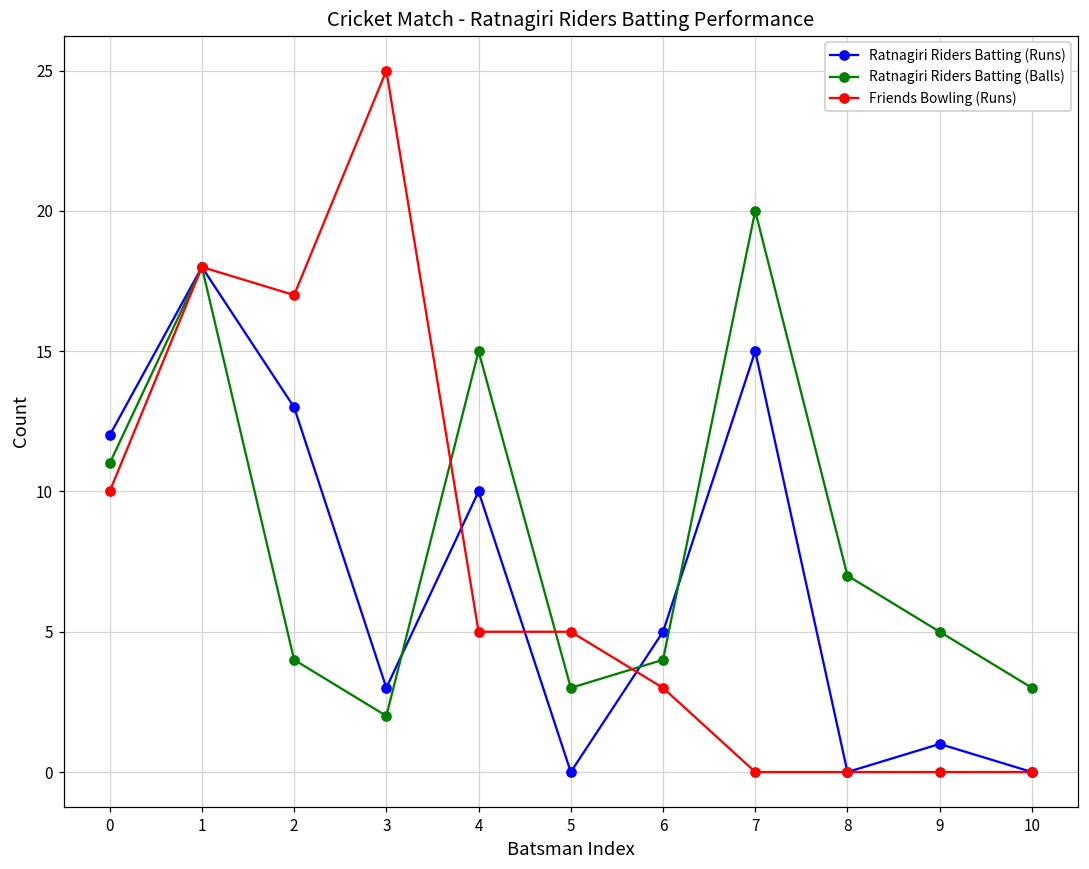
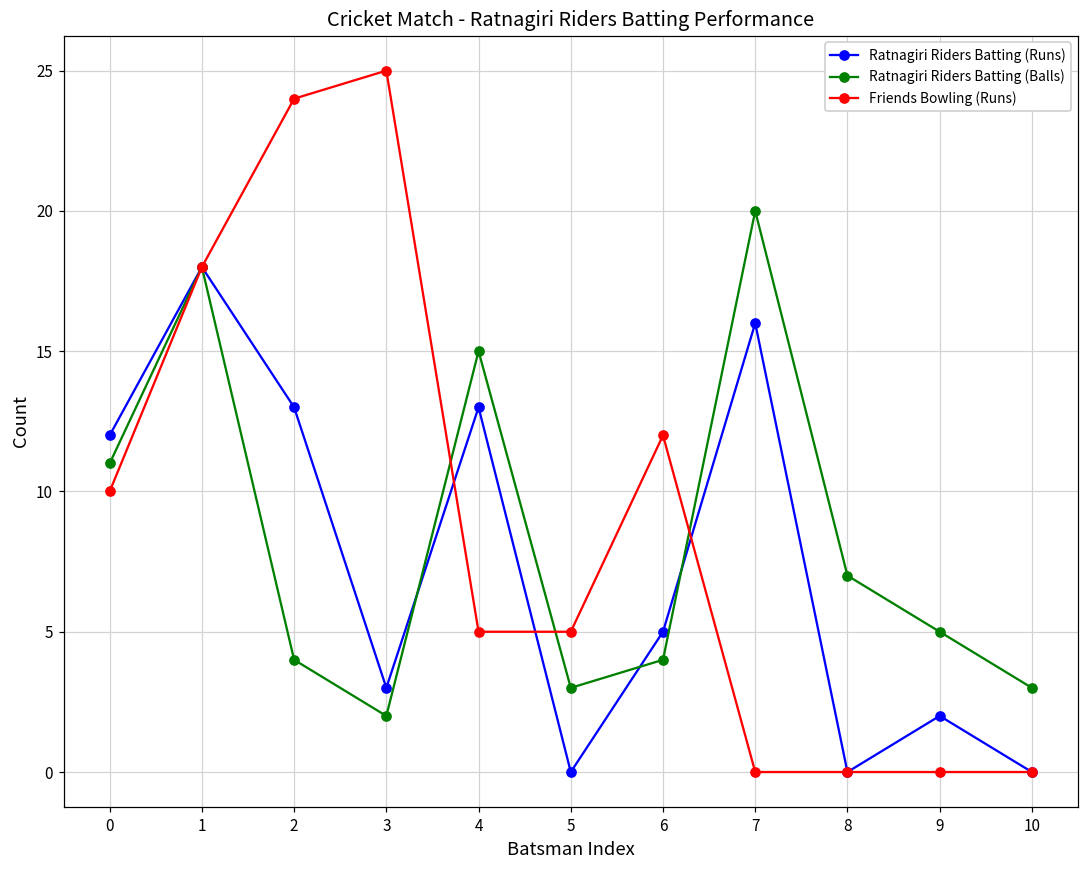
Friends Bowling (Runs), 2: 17 -> 24
Ratnagiri Riders Batting (Runs), 4: 10 -> 13
Friends Bowling (Runs), 6: 3 -> 12
Ratnagiri Riders Batting (Runs), 7: 15 -> 16
Ratnagiri Riders Batting (Runs), 9: 1 -> 2
